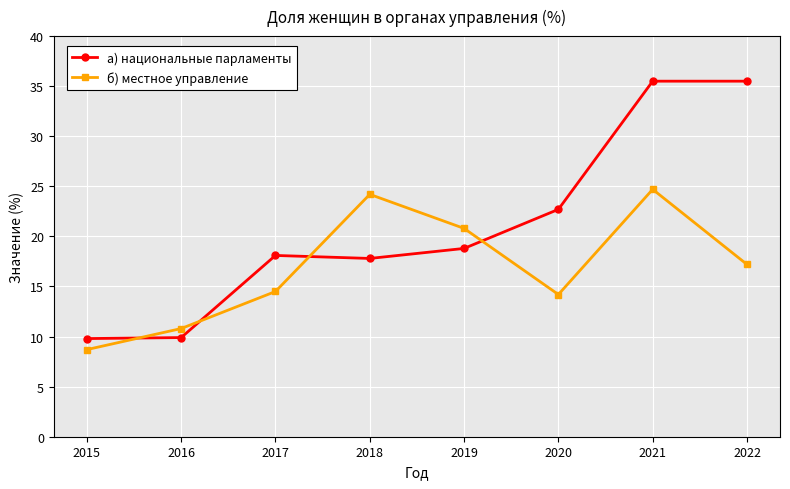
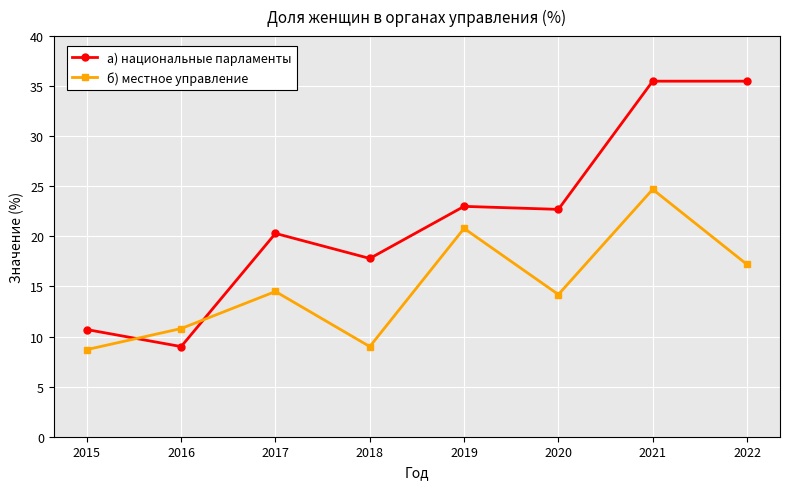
а) национальные парламенты, 2015: 9.8 -> 10.7
а) национальные парламенты, 2016: 9.9 -> 9.0
а) национальные парламенты, 2017: 18.1 -> 20.3
б) местное управление, 2018: 24.2 -> 9.0
а) национальные парламенты, 2019: 18.8 -> 23.0
